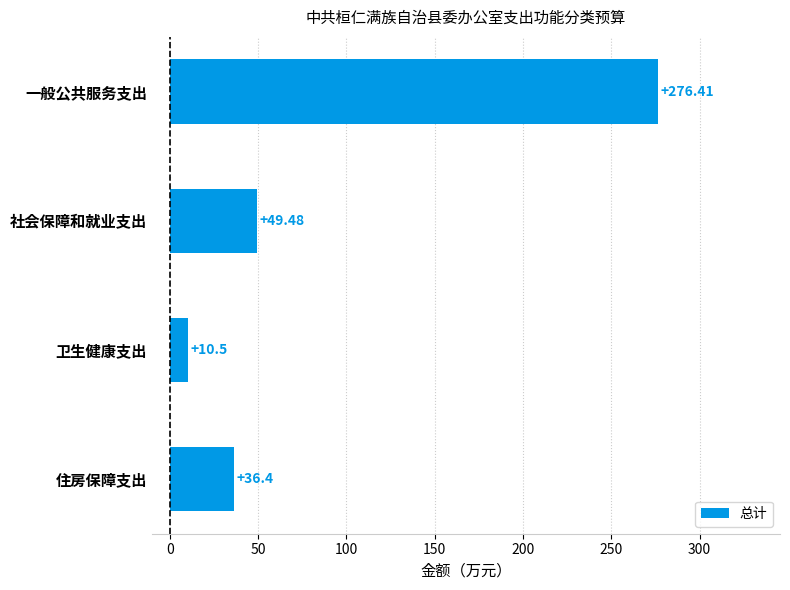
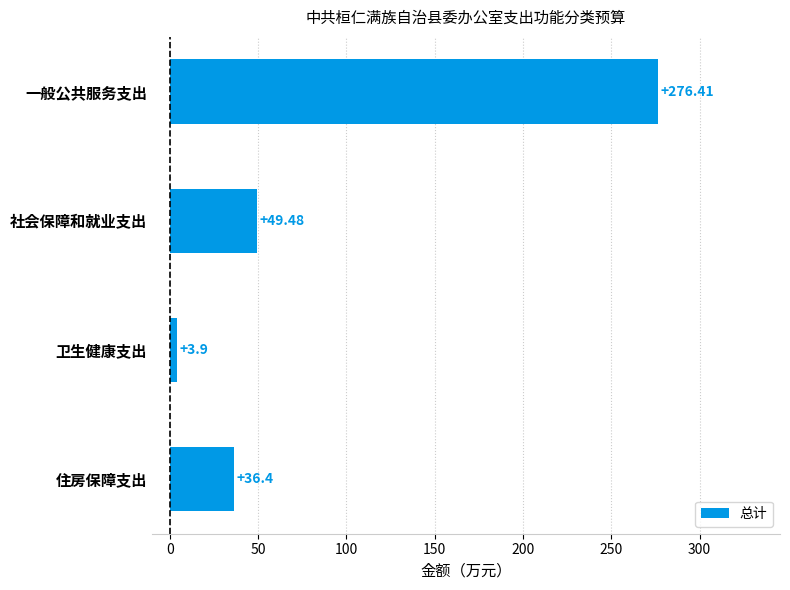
卫生健康支出: +10.5 -> +3.9
